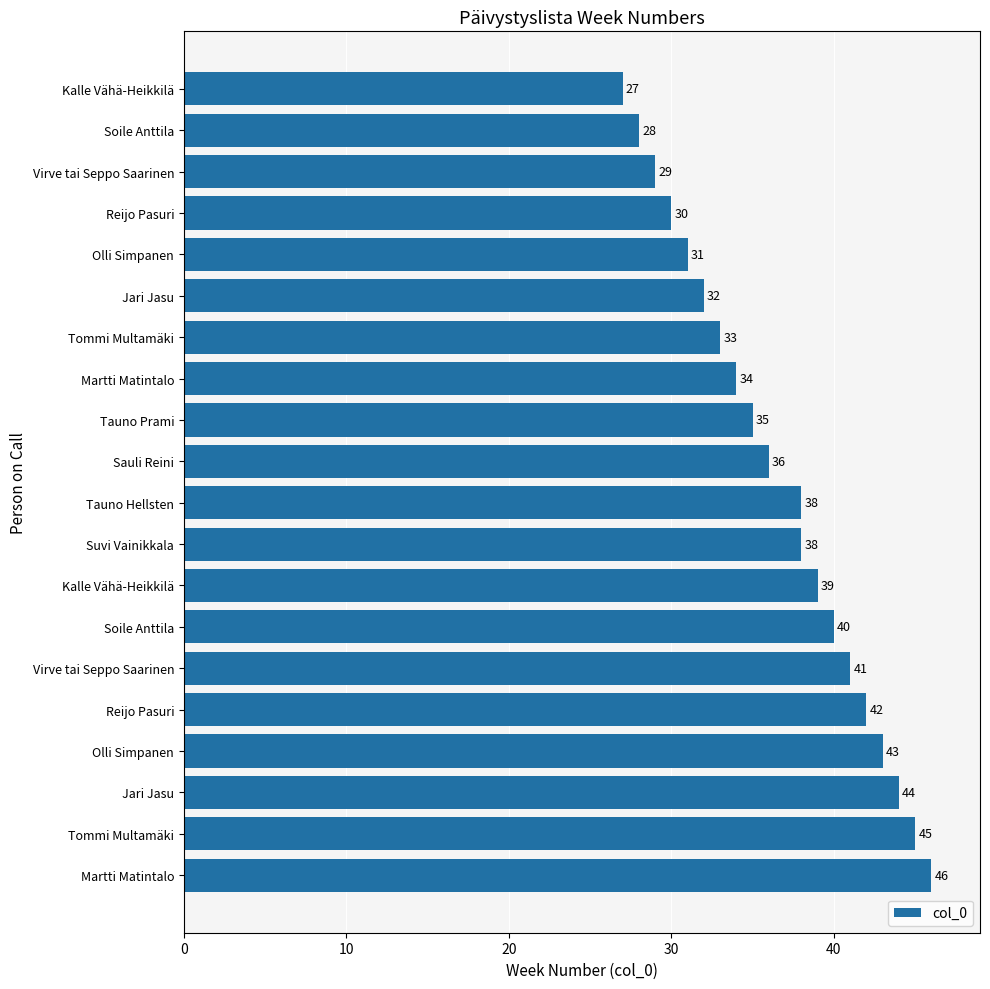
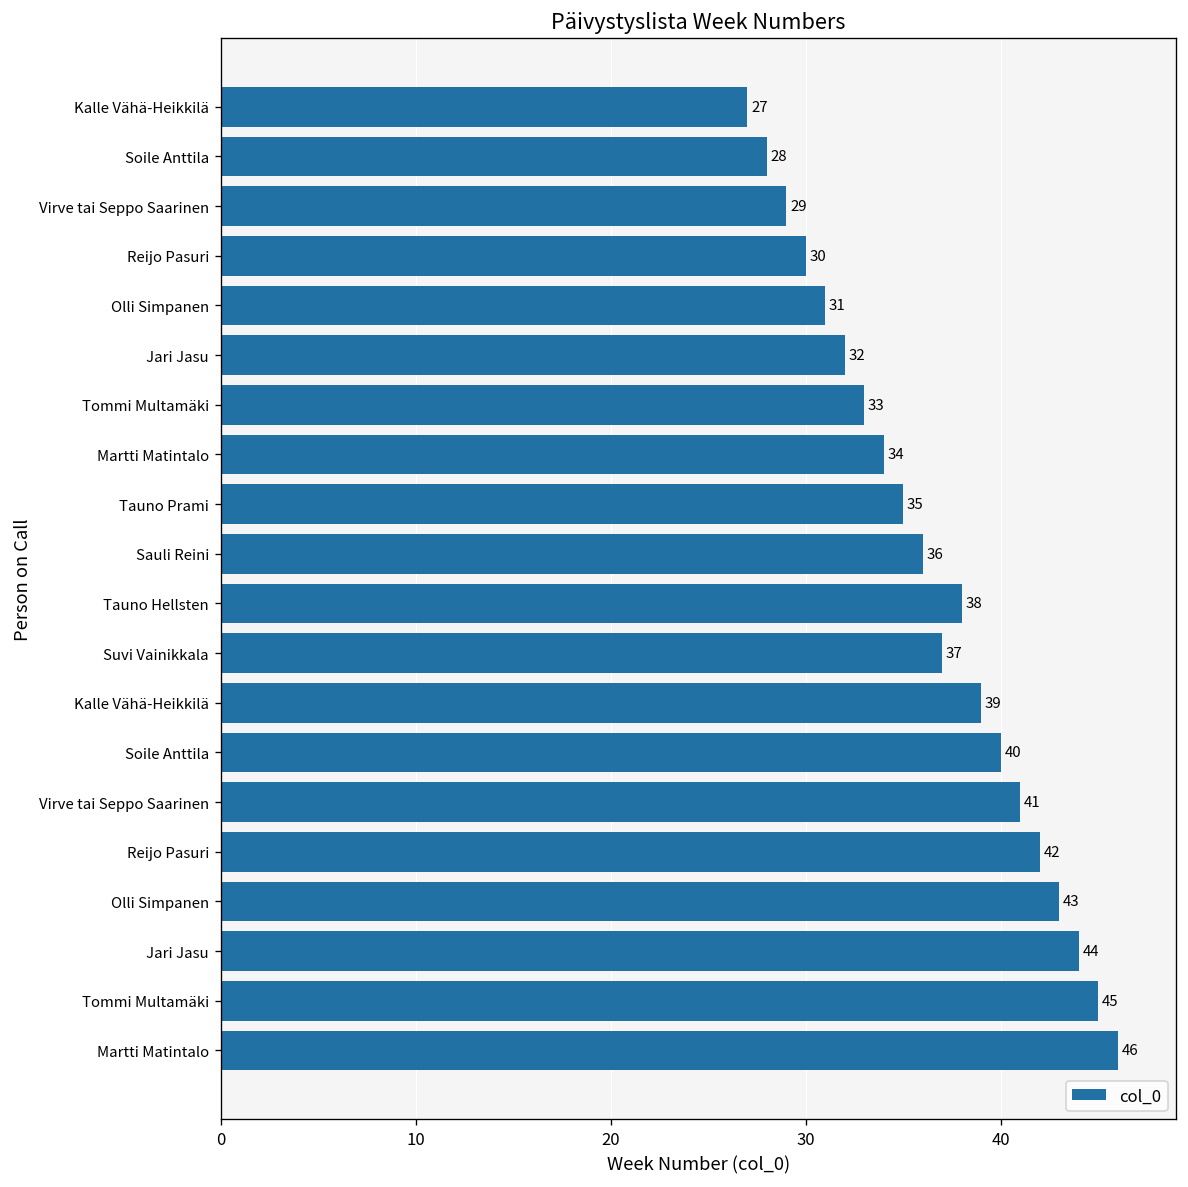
Suvi Vainikkala: 38 -> 37
